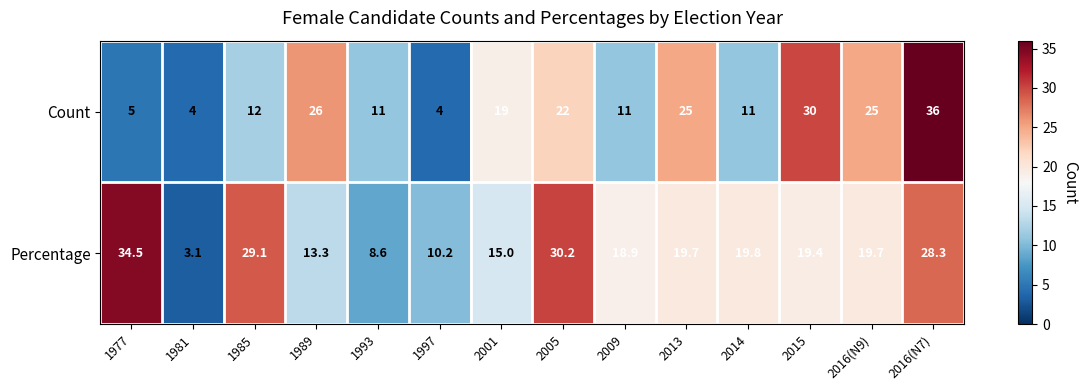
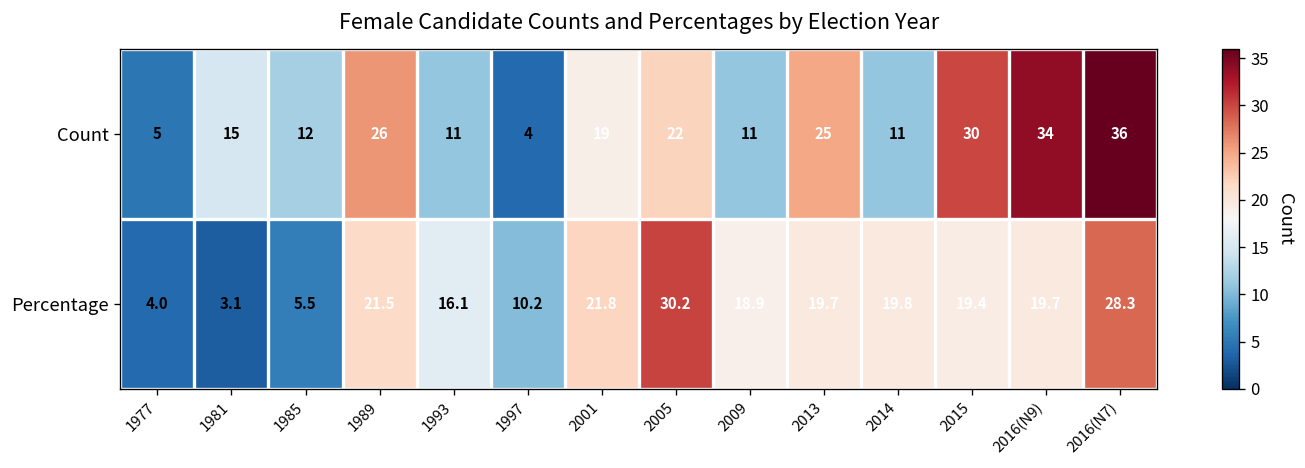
Count, 1981: 4 -> 15
Count, 2016(N9): 25 -> 34
Percentage, 1977: 34.5 -> 4.0
Percentage, 1985: 29.1 -> 5.5
Percentage, 1989: 13.3 -> 21.5
Percentage, 1993: 8.6 -> 16.1
Percentage, 2001: 15.0 -> 21.8
